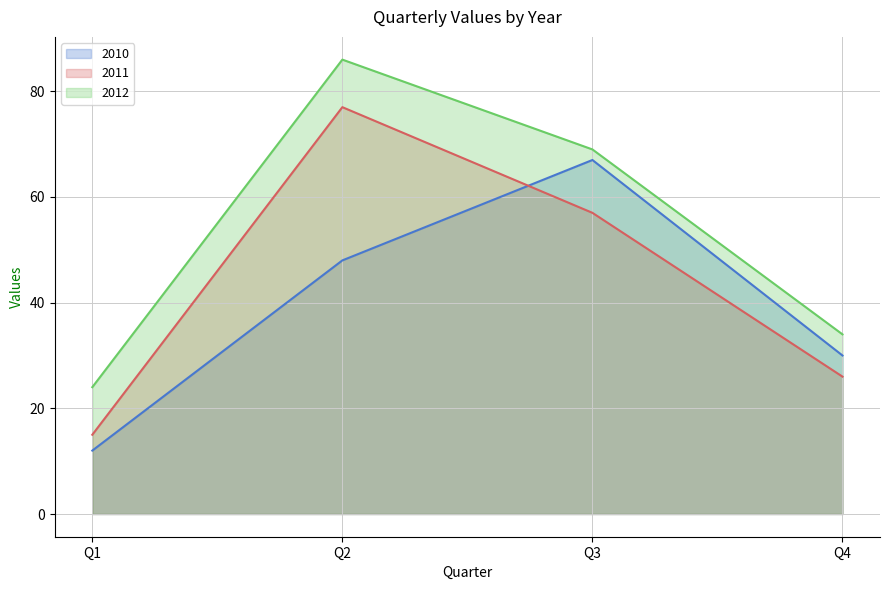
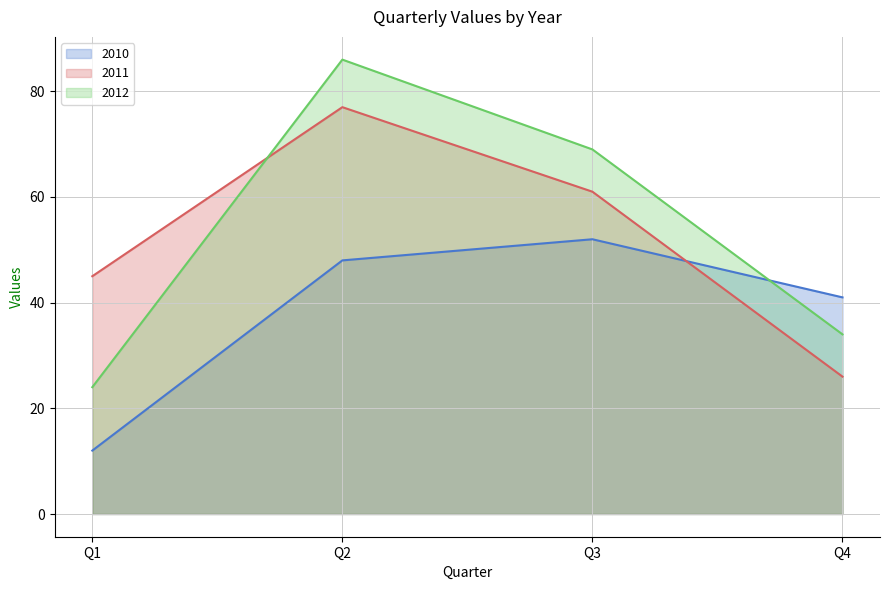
2011, Q1: 15 -> 45
2010, Q3: 67 -> 52
2011, Q3: 57 -> 61
2010, Q4: 30 -> 41
